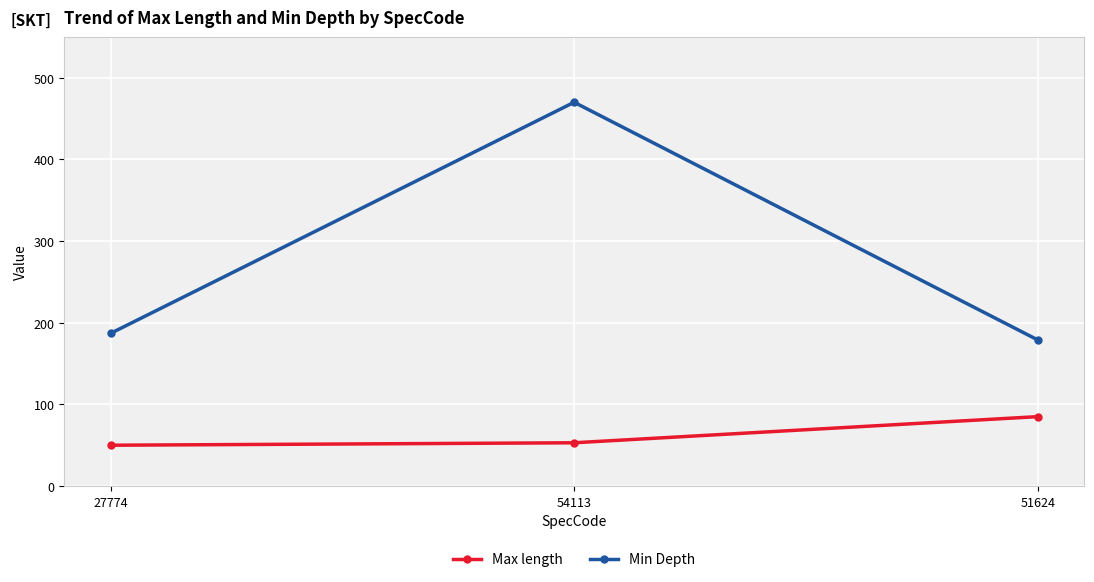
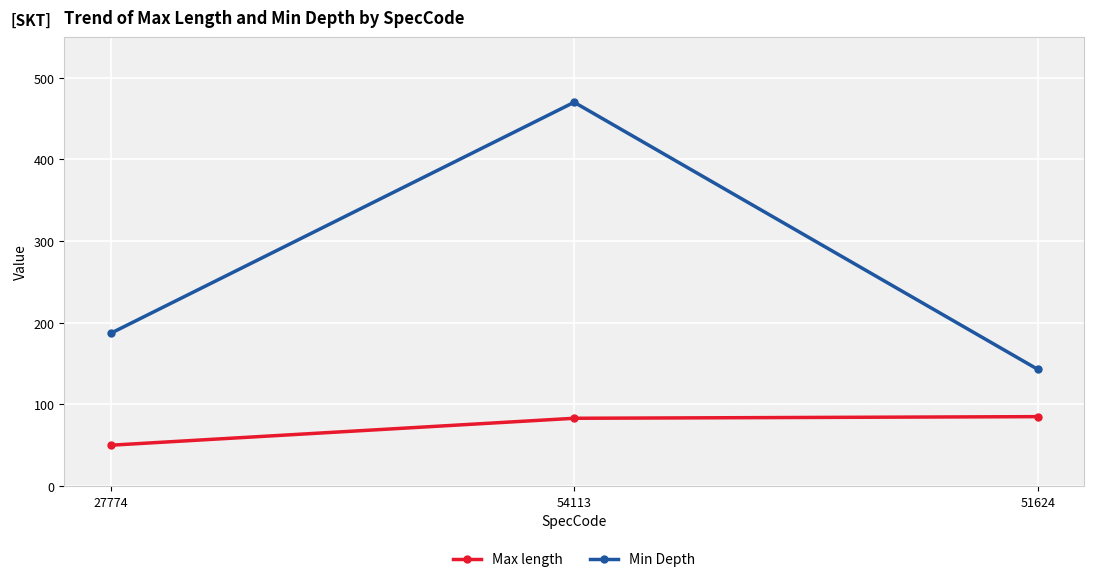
Max length, 54113: 50 -> 80
Min Depth, 51624: 180 -> 140
